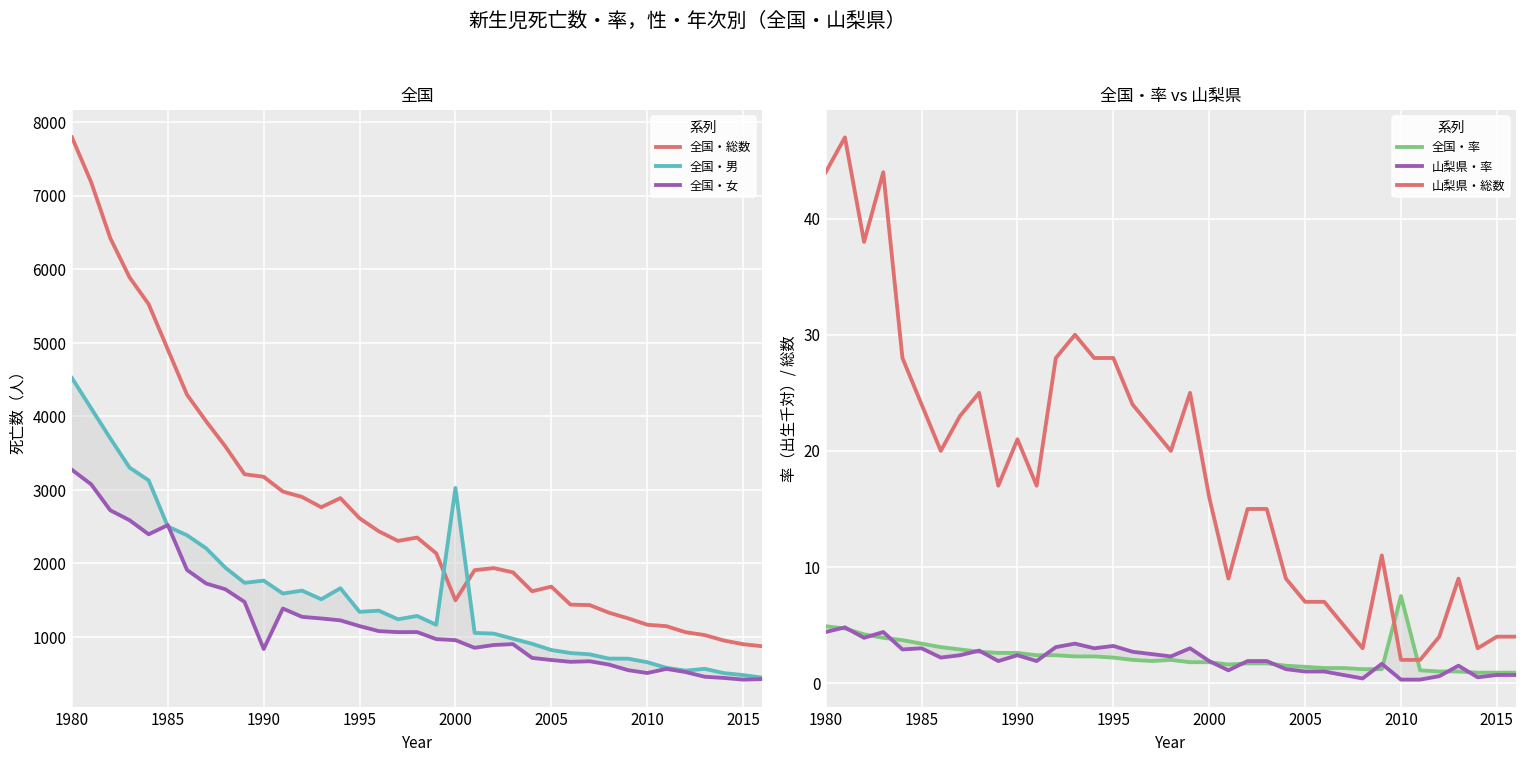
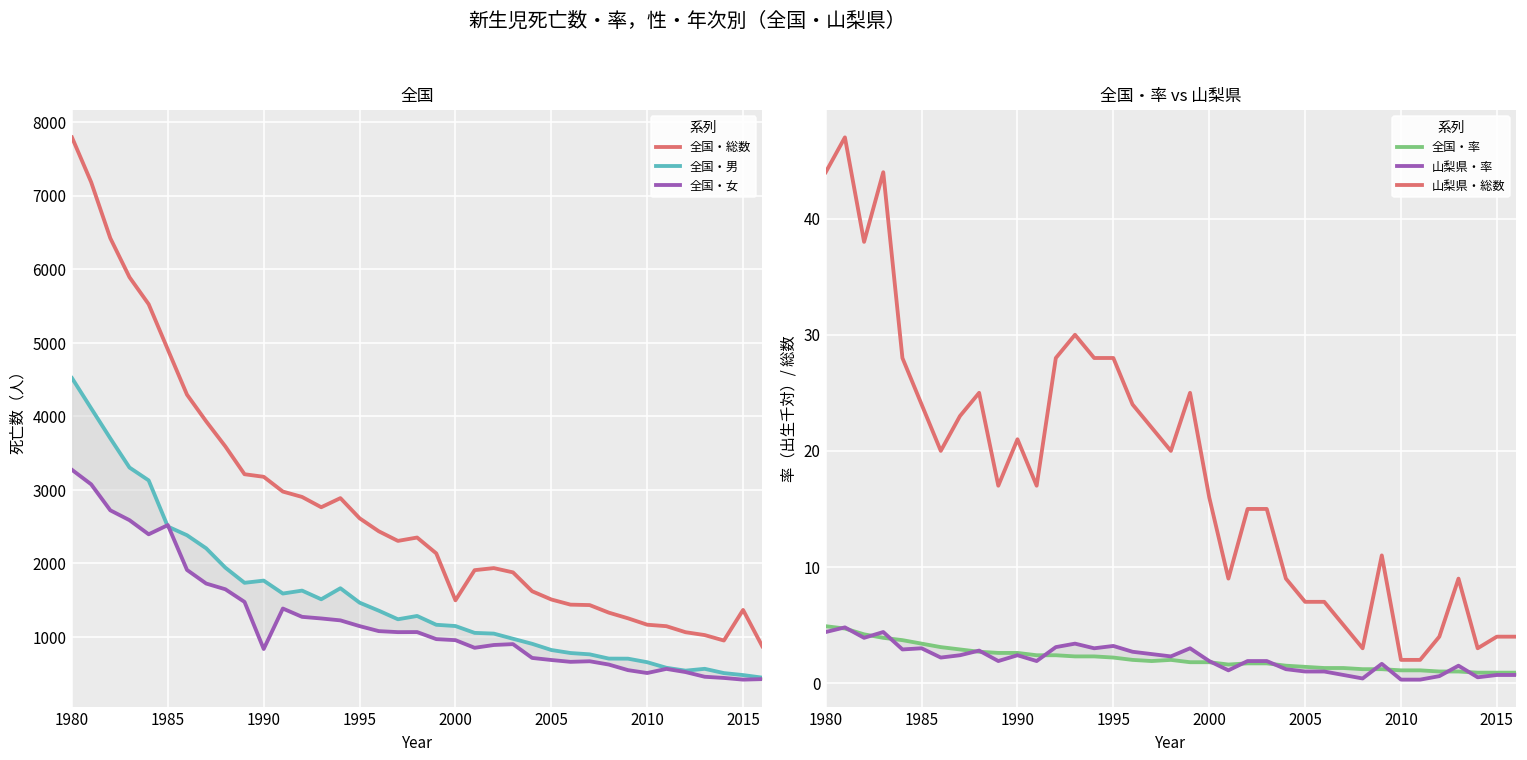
全国, 全国・男, 1995: 1300 -> 1500
全国, 全国・男, 2000: 3000 -> 1100
全国, 全国・総数, 2005: 1700 -> 1500
全国, 全国・総数, 2015: 900 -> 1400
全国・率 vs 山梨県, 全国・率, 2010: 7.5 -> 1.1
